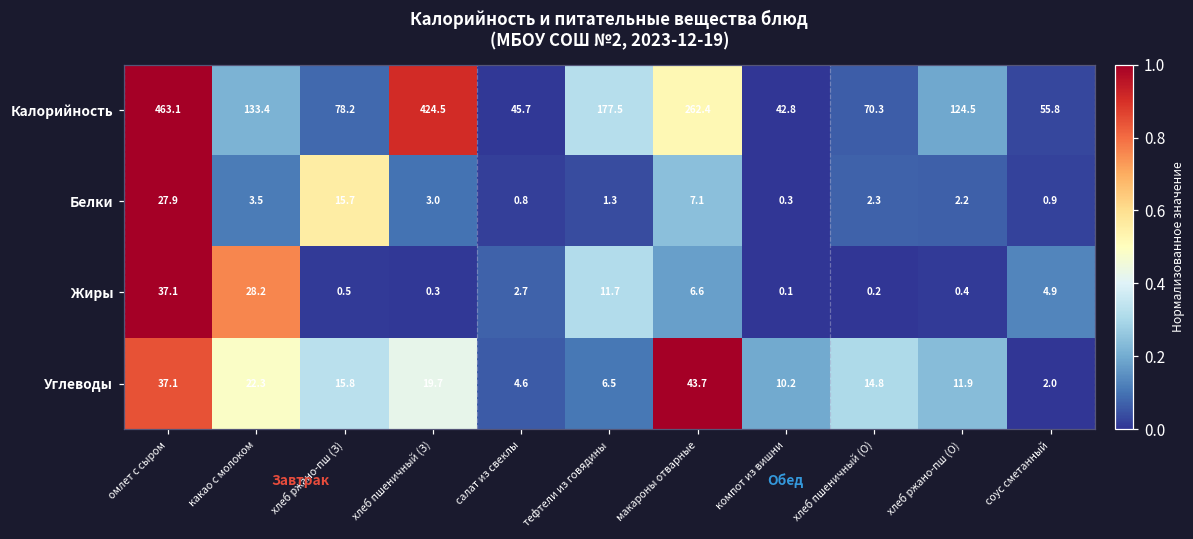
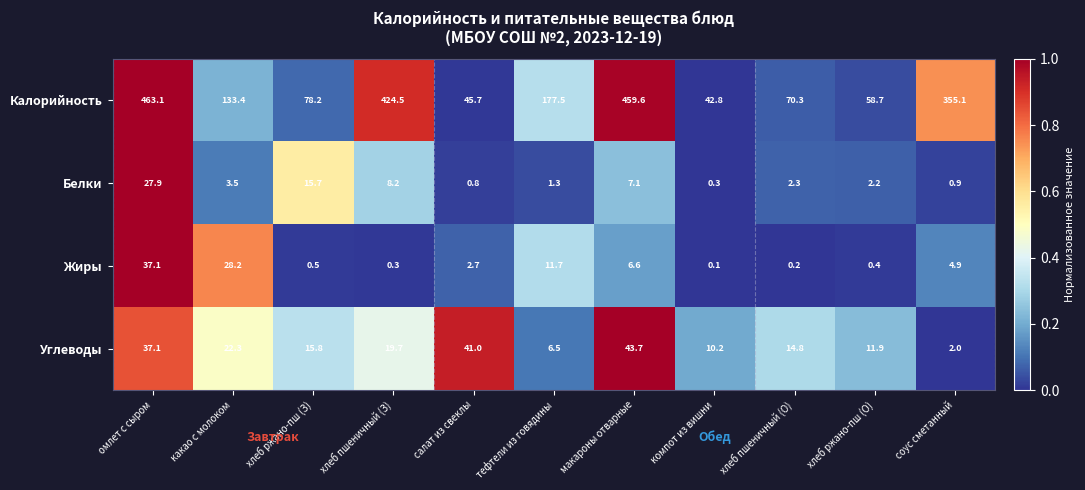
Калорийность, макароны отварные: 262.4 -> 459.6
Калорийность, хлеб ржано-пш (О): 124.5 -> 58.7
Калорийность, соус сметанный: 55.8 -> 355.1
Белки, хлеб пшеничный (З): 3.0 -> 8.2
Углеводы, салат из свеклы: 4.6 -> 41.0
